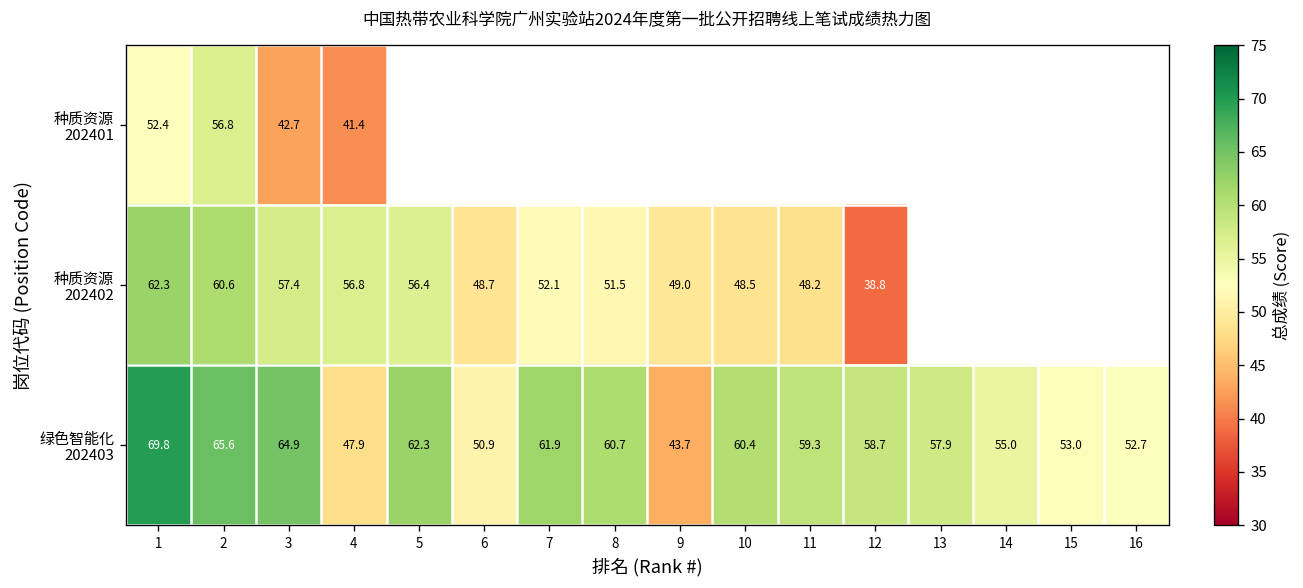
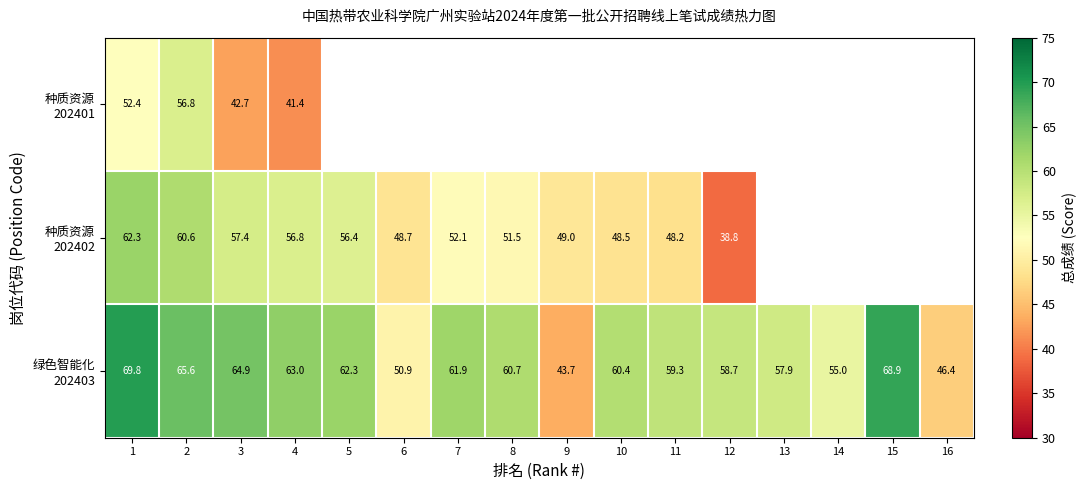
绿色智能化 202403, 4: 47.9 -> 63.0
绿色智能化 202403, 15: 53.0 -> 68.9
绿色智能化 202403, 16: 52.7 -> 46.4
